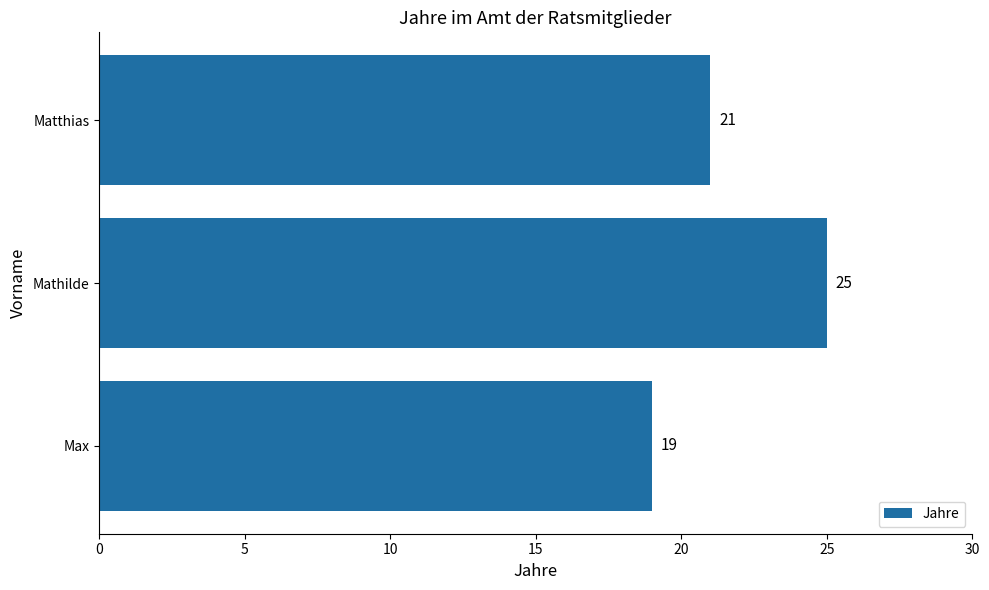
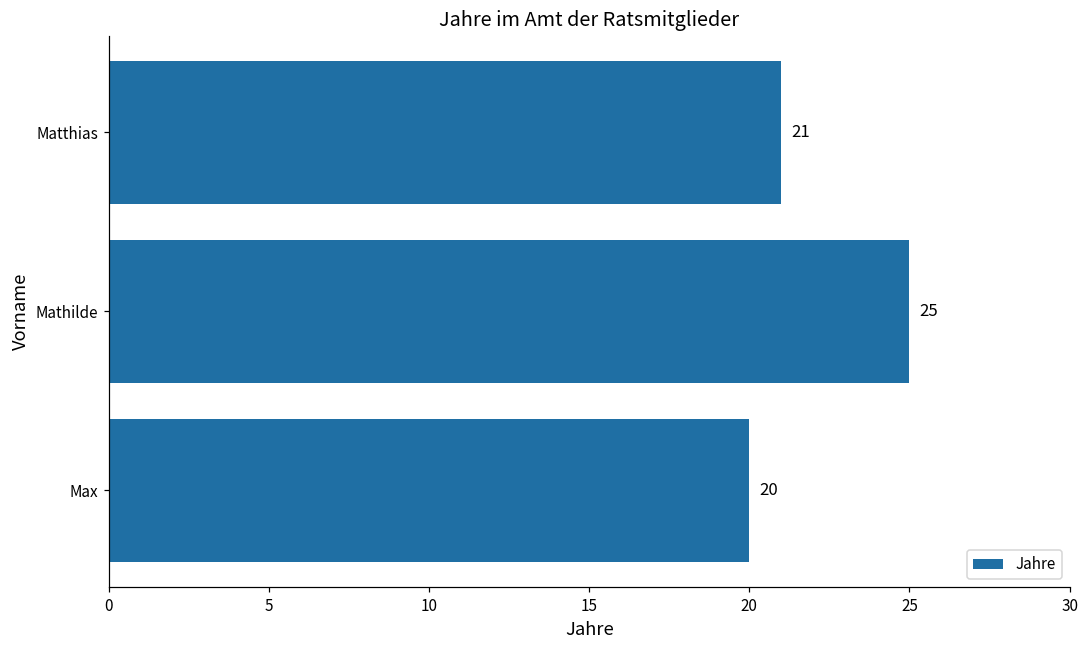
Max: 19 -> 20
